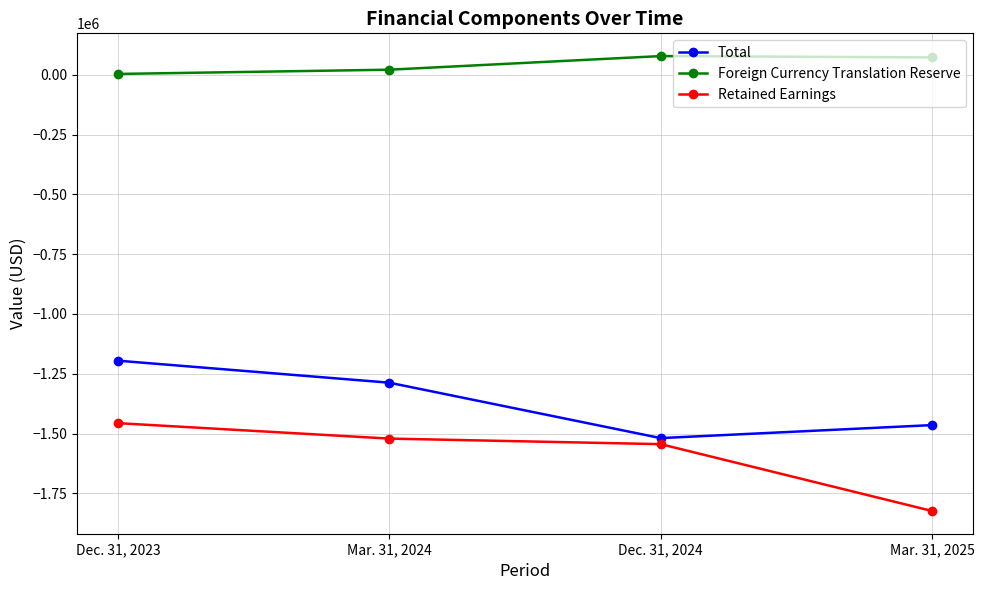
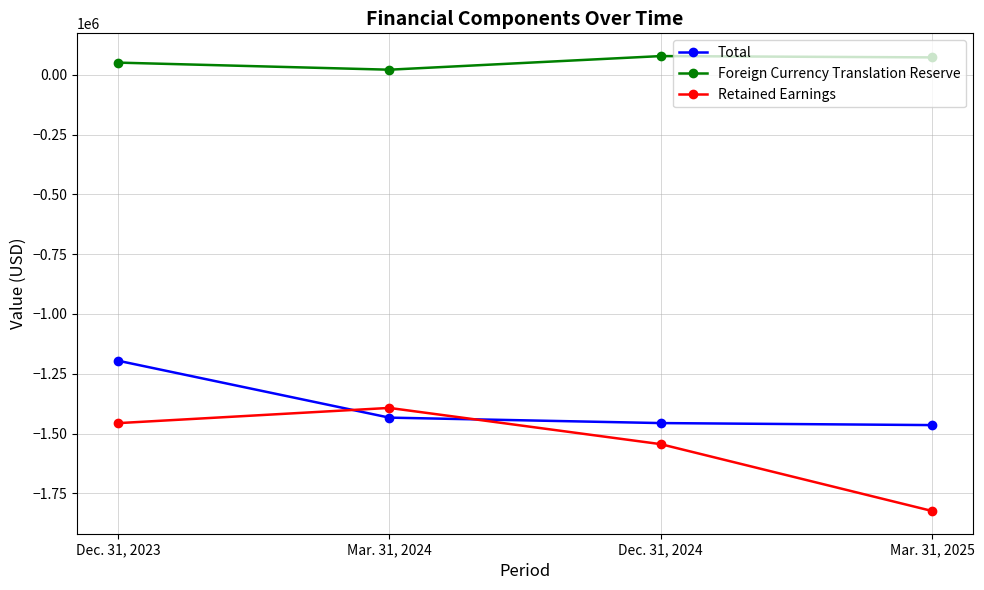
Foreign Currency Translation Reserve, Dec. 31, 2023: 0 -> 50000
Total, Mar. 31, 2024: -1290000 -> -1430000
Retained Earnings, Mar. 31, 2024: -1520000 -> -1390000
Total, Dec. 31, 2024: -1520000 -> -1460000
